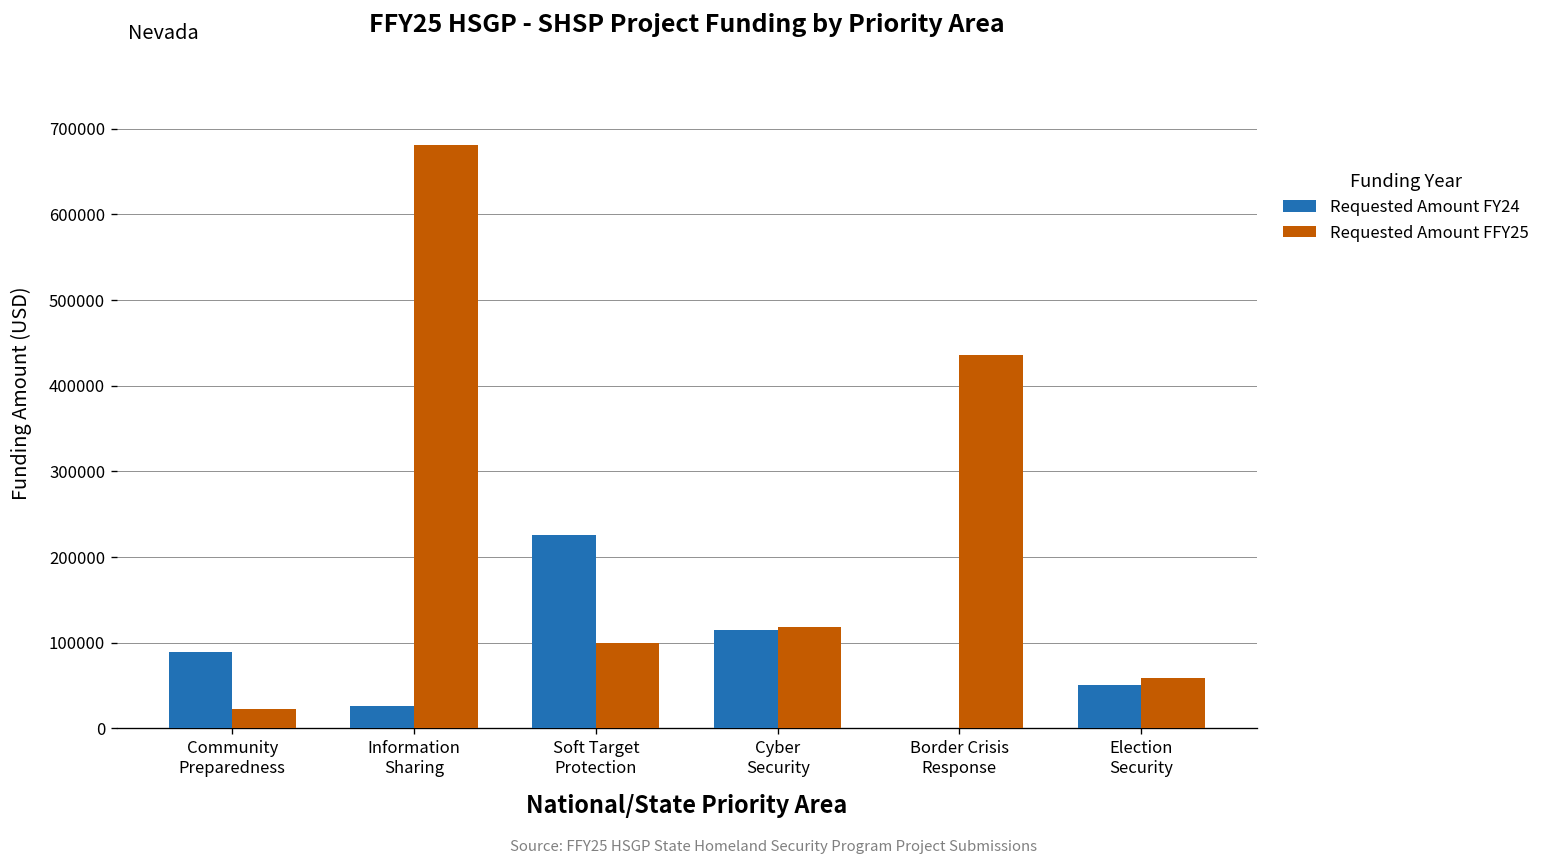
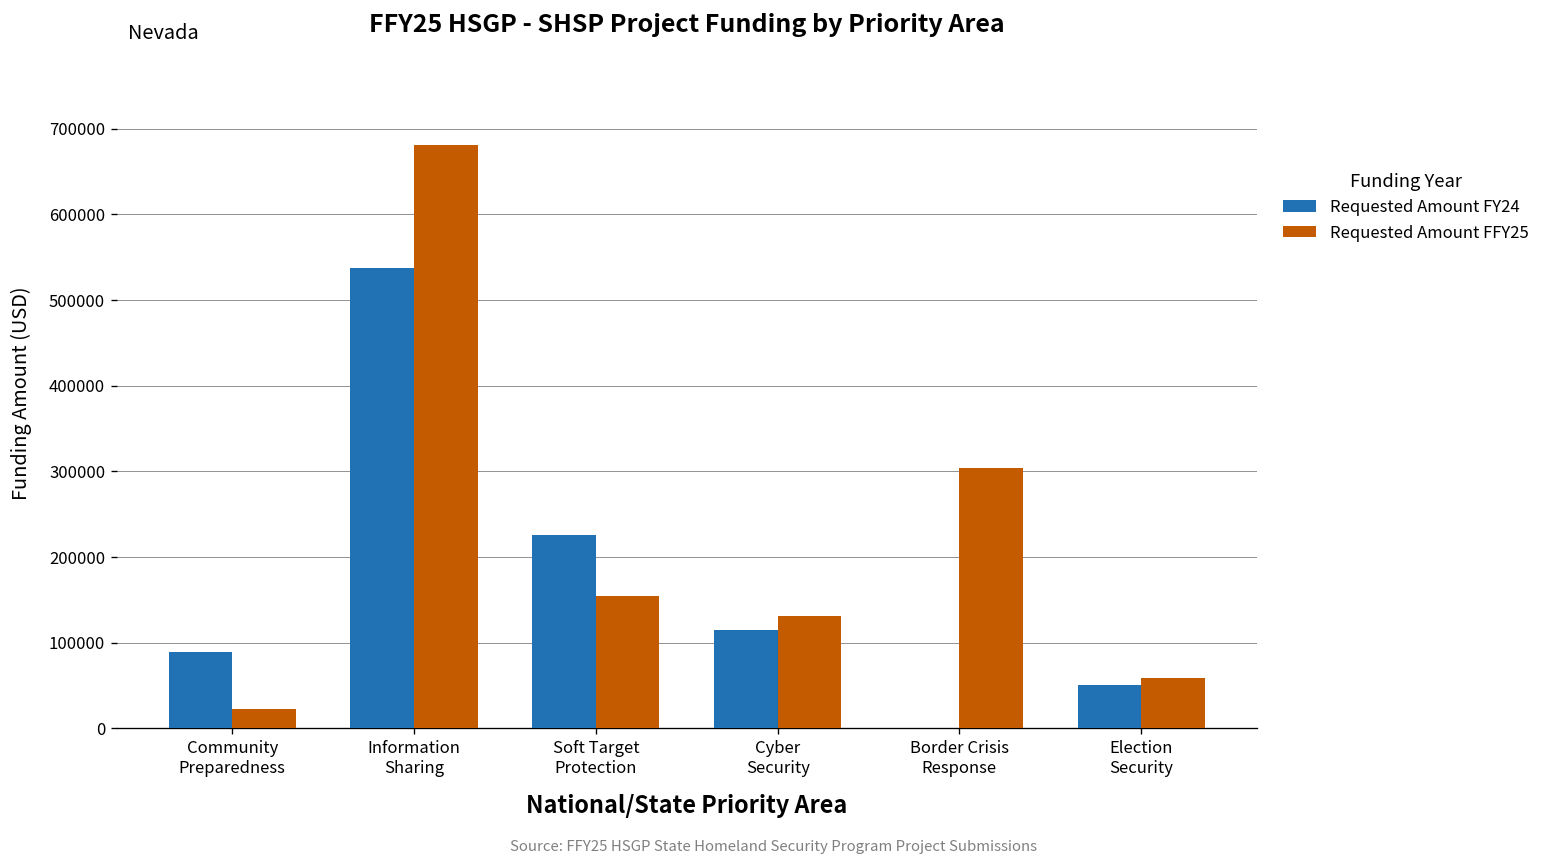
Requested Amount FY24, Information Sharing: 30000 -> 540000
Requested Amount FFY25, Soft Target Protection: 100000 -> 150000
Requested Amount FFY25, Cyber Security: 120000 -> 130000
Requested Amount FFY25, Border Crisis Response: 440000 -> 300000
